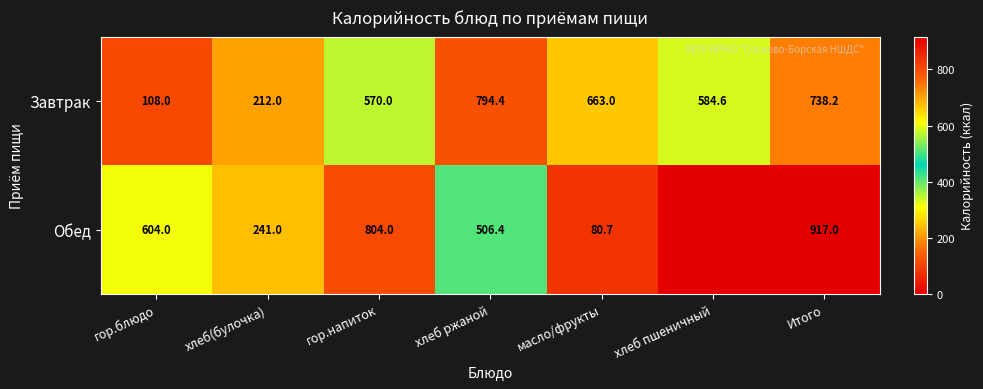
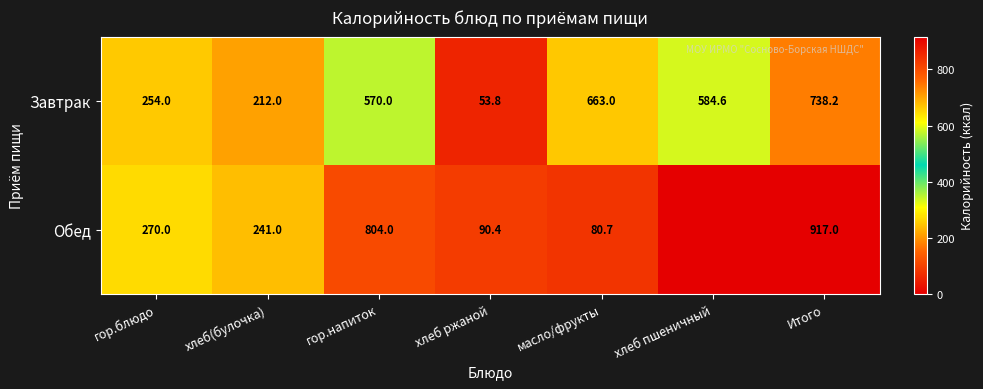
Завтрак, гор.блюдо: 108.0 -> 254.0
Завтрак, хлеб ржаной: 794.4 -> 53.8
Обед, гор.блюдо: 604.0 -> 270.0
Обед, хлеб ржаной: 506.4 -> 90.4
